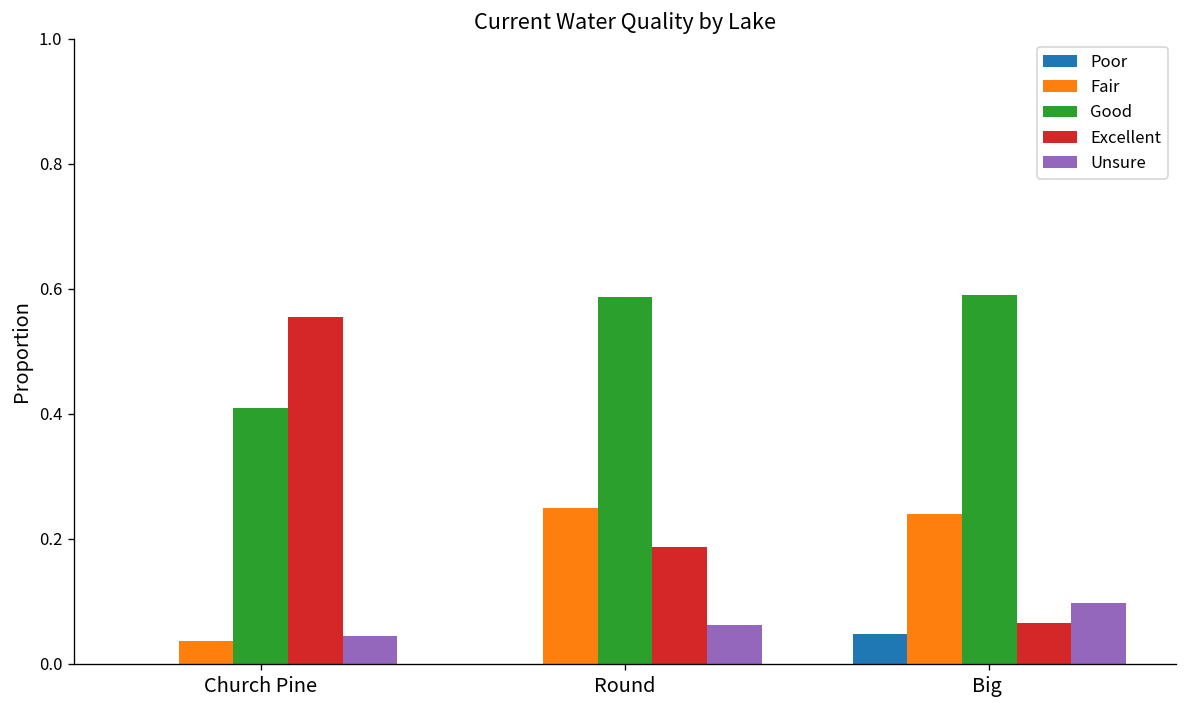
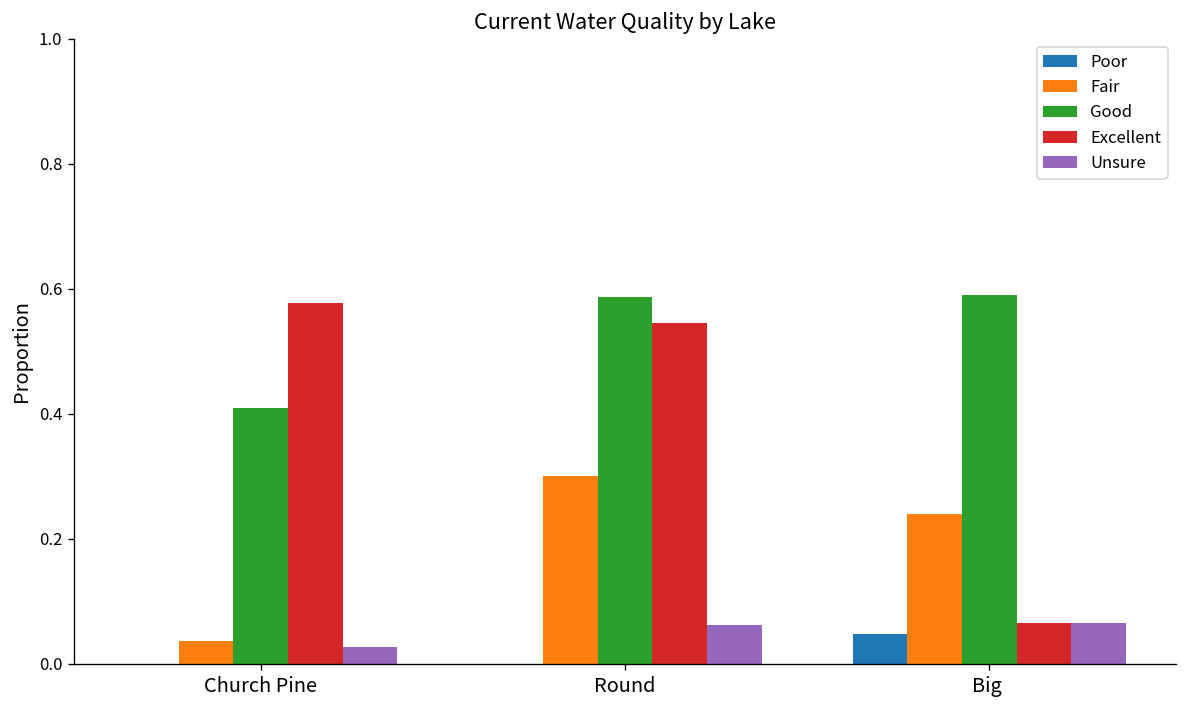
Excellent, Church Pine: 0.56 -> 0.58
Unsure, Church Pine: 0.04 -> 0.03
Fair, Round: 0.25 -> 0.30
Excellent, Round: 0.19 -> 0.55
Unsure, Big: 0.10 -> 0.07
